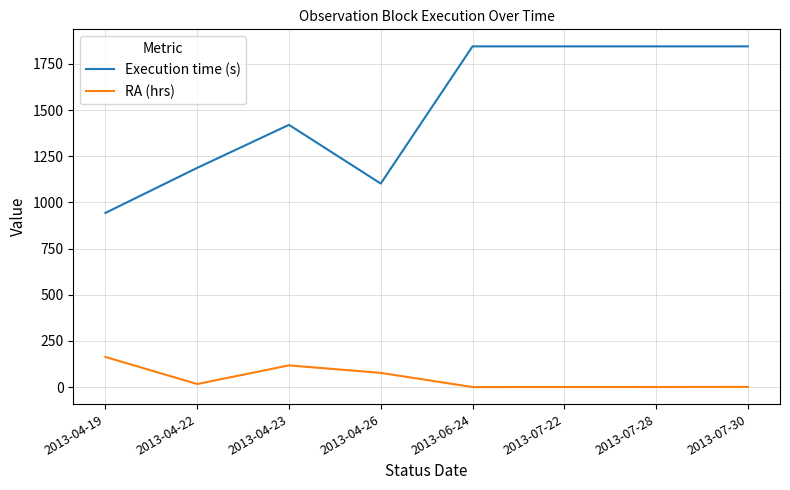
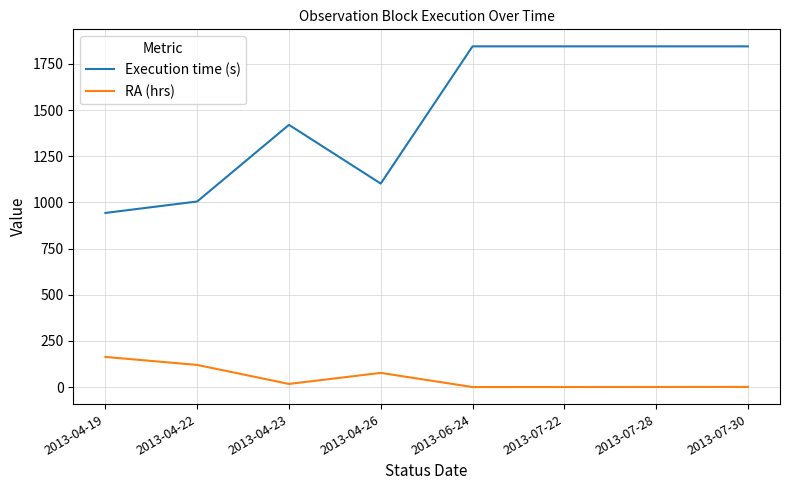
Execution time (s), 2013-04-22: 1190 -> 1010
RA (hrs), 2013-04-22: 20 -> 120
RA (hrs), 2013-04-23: 120 -> 20
